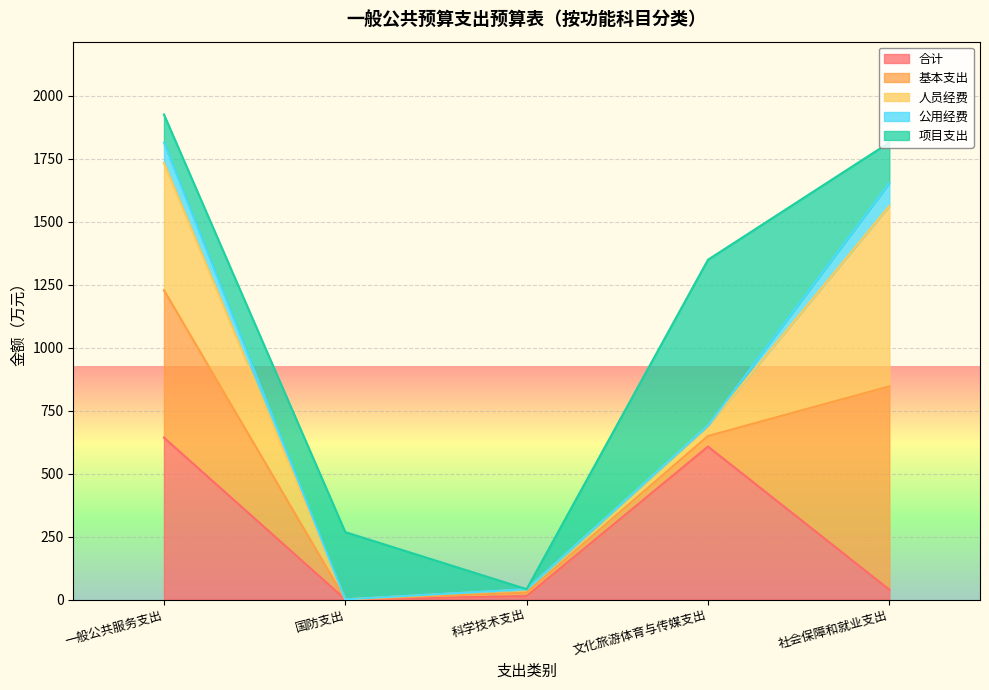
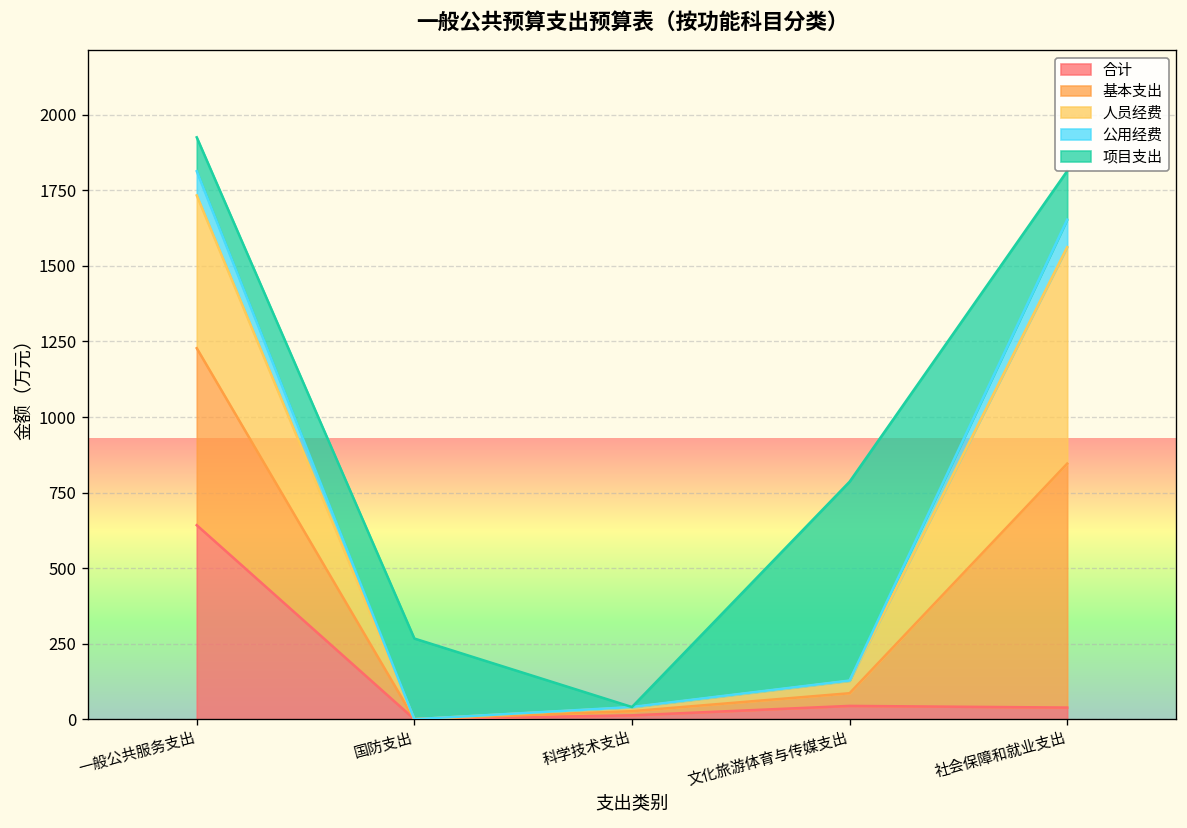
合计, 文化旅游体育与传媒支出: 610 -> 40
